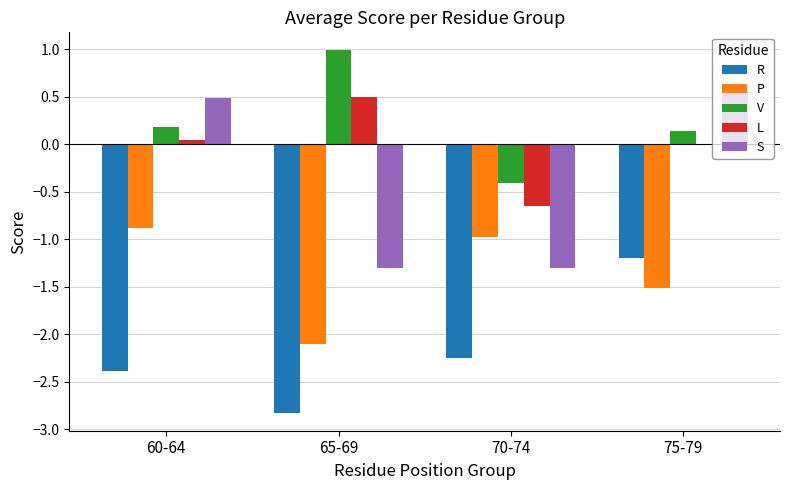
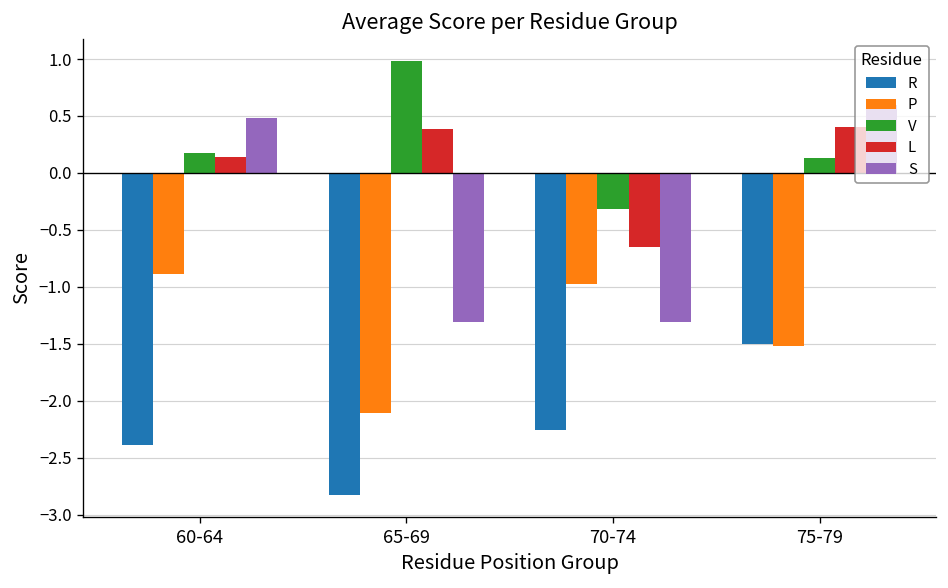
L, 60-64: 0.0 -> 0.1
L, 65-69: 0.5 -> 0.4
V, 70-74: -0.4 -> -0.3
R, 75-79: -1.2 -> -1.5
L, 75-79: 0.0 -> 0.4
